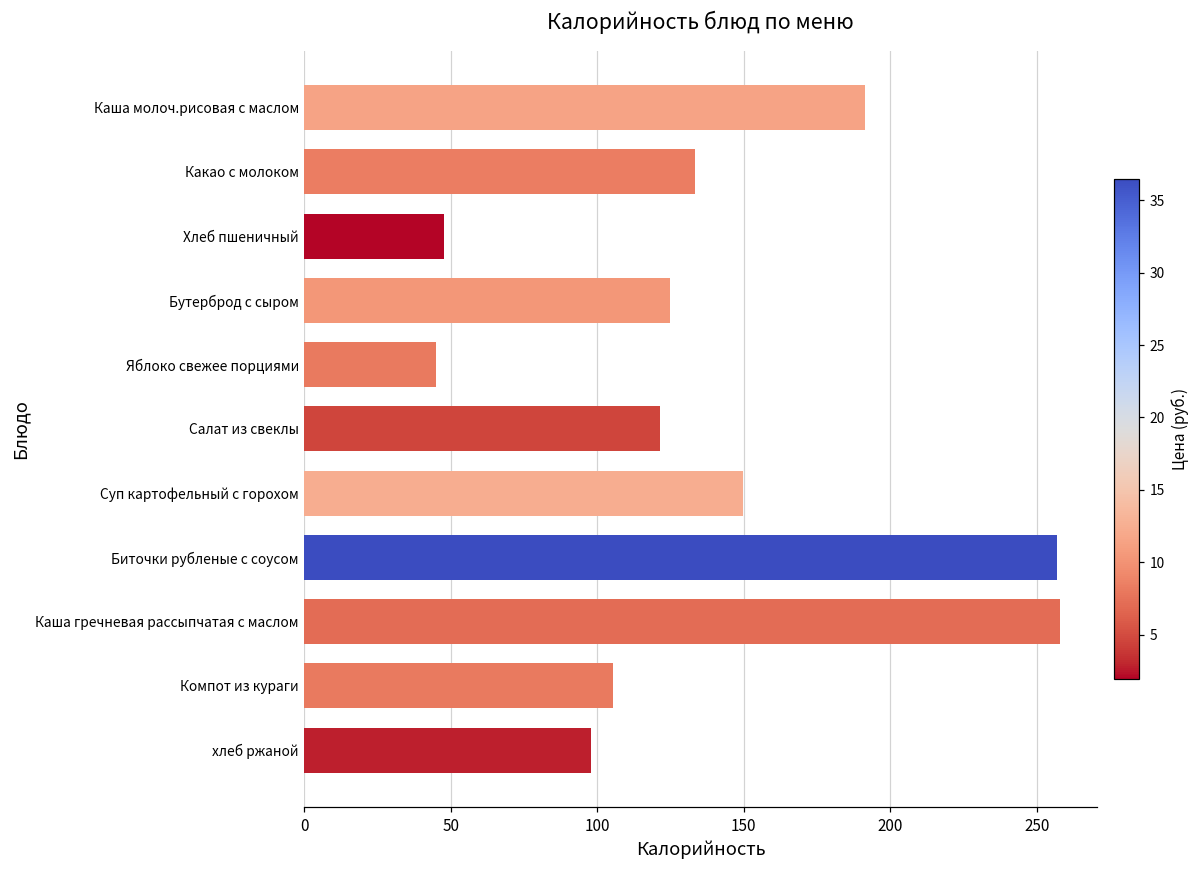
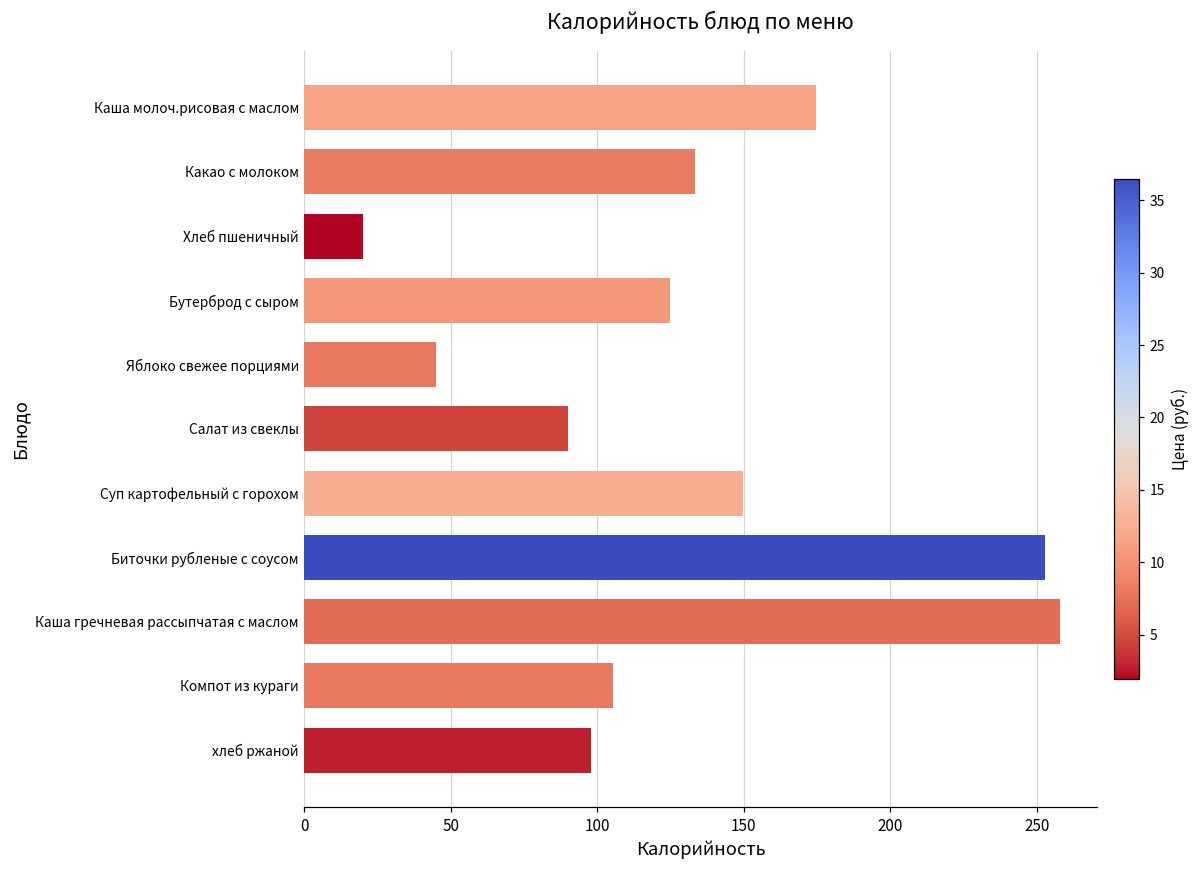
Каша молоч.рисовая с маслом: 191 -> 175
Хлеб пшеничный: 48 -> 20
Салат из свеклы: 121 -> 90
Биточки рубленые с соусом: 257 -> 253
